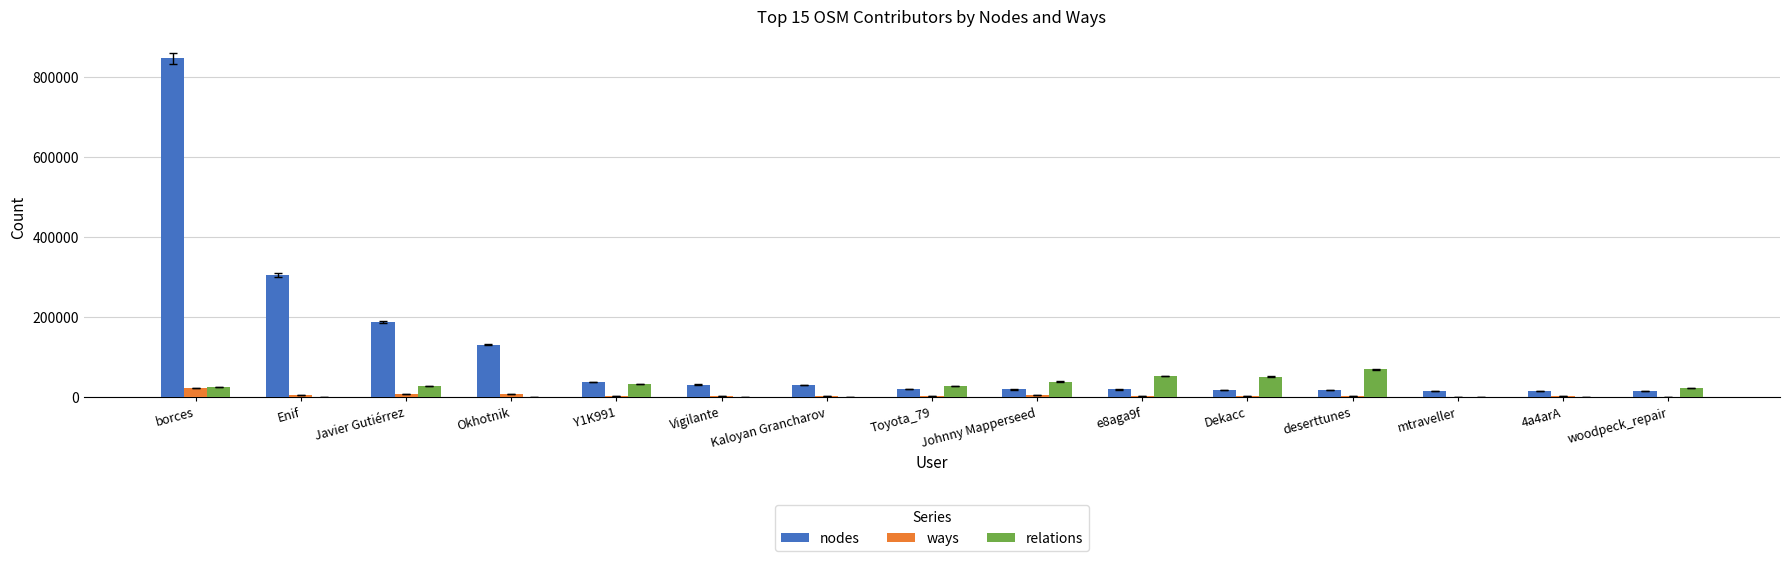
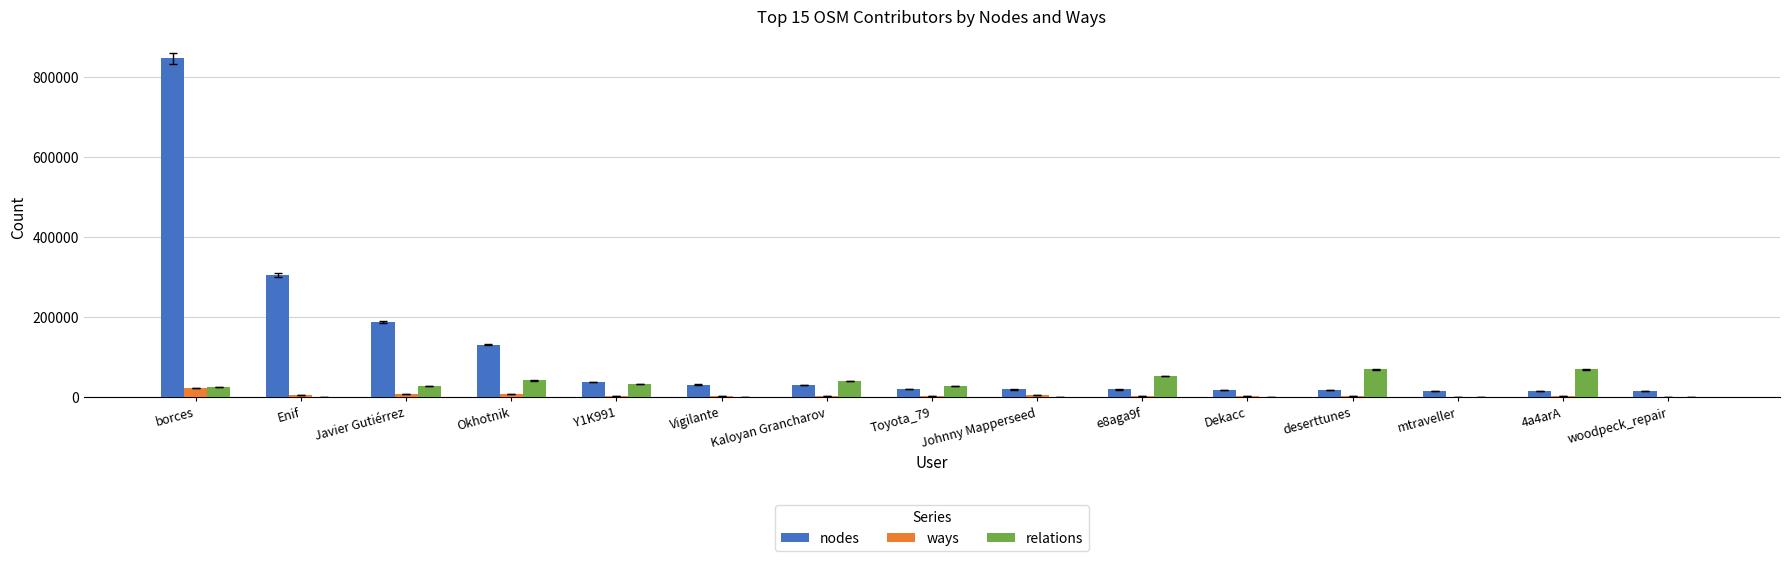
relations, Okhotnik: 0 -> 40000
relations, Kaloyan Grancharov: 0 -> 40000
relations, Johnny Mapperseed: 40000 -> 0
relations, Dekacc: 50000 -> 0
relations, 4a4arA: 0 -> 70000
relations, woodpeck_repair: 20000 -> 0
